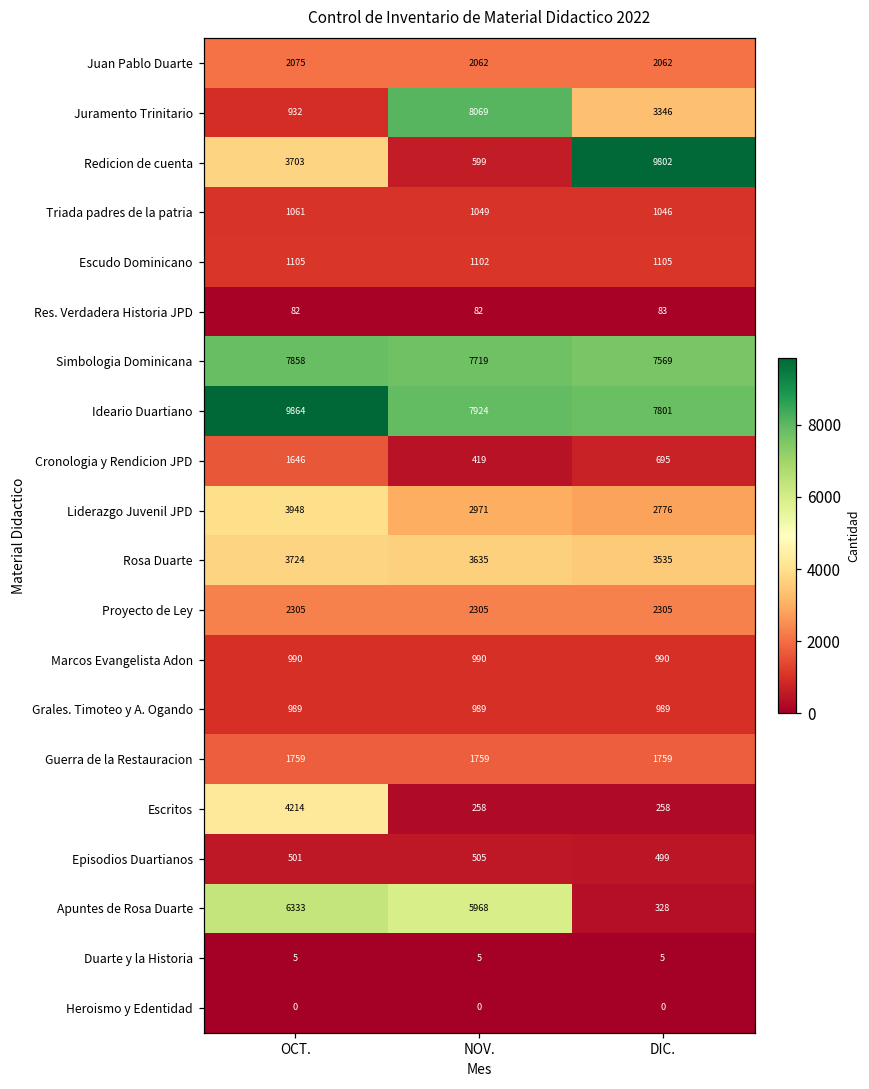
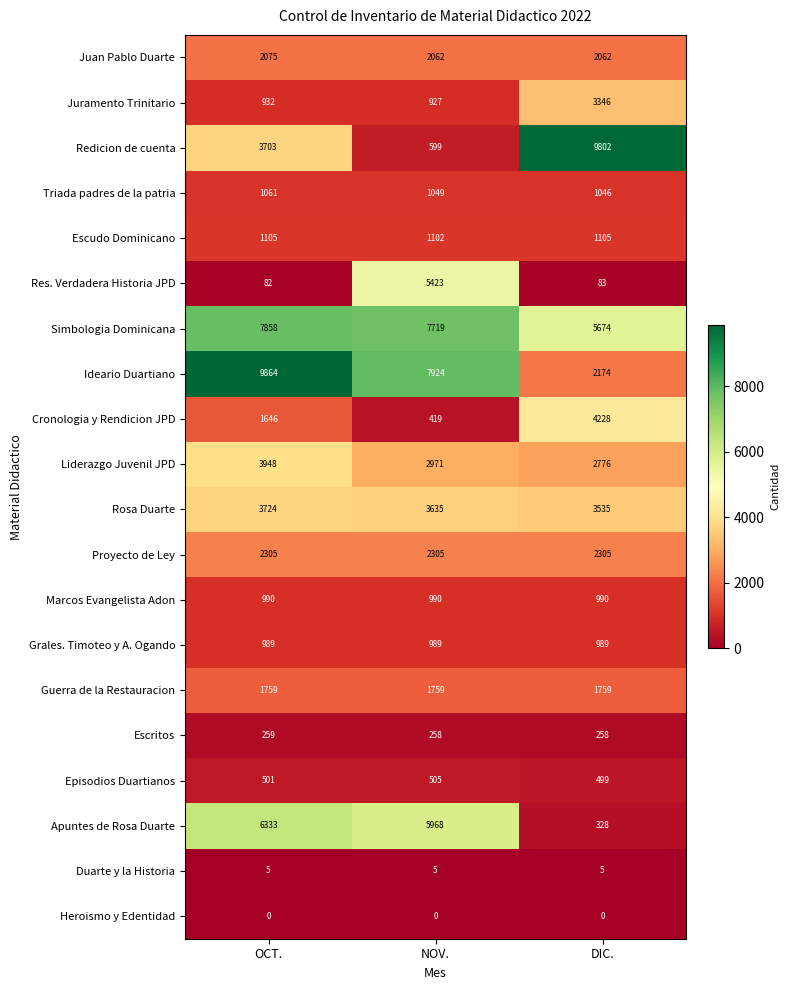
Juramento Trinitario, NOV.: 8069 -> 927
Res. Verdadera Historia JPD, NOV.: 82 -> 5423
Simbologia Dominicana, DIC.: 7569 -> 5674
Ideario Duartiano, DIC.: 7801 -> 2174
Cronologia y Rendicion JPD, DIC.: 695 -> 4228
Escritos, OCT.: 4214 -> 259
